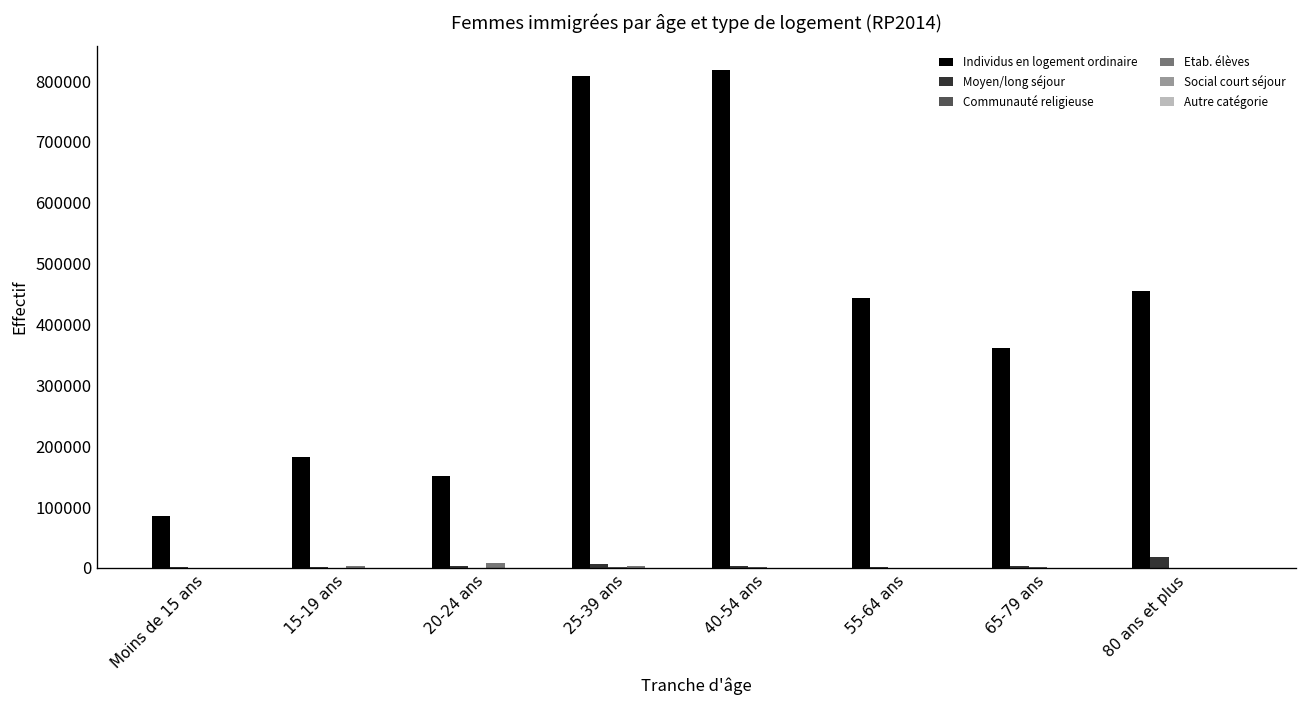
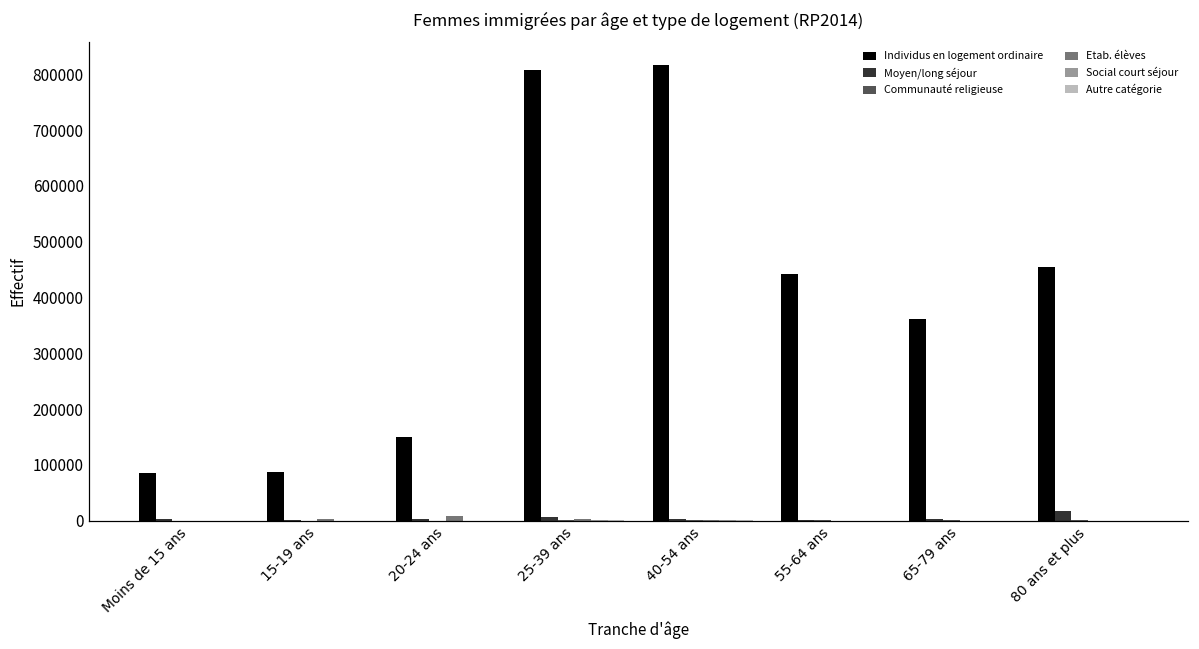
Individus en logement ordinaire, 15-19 ans: 180000 -> 90000
